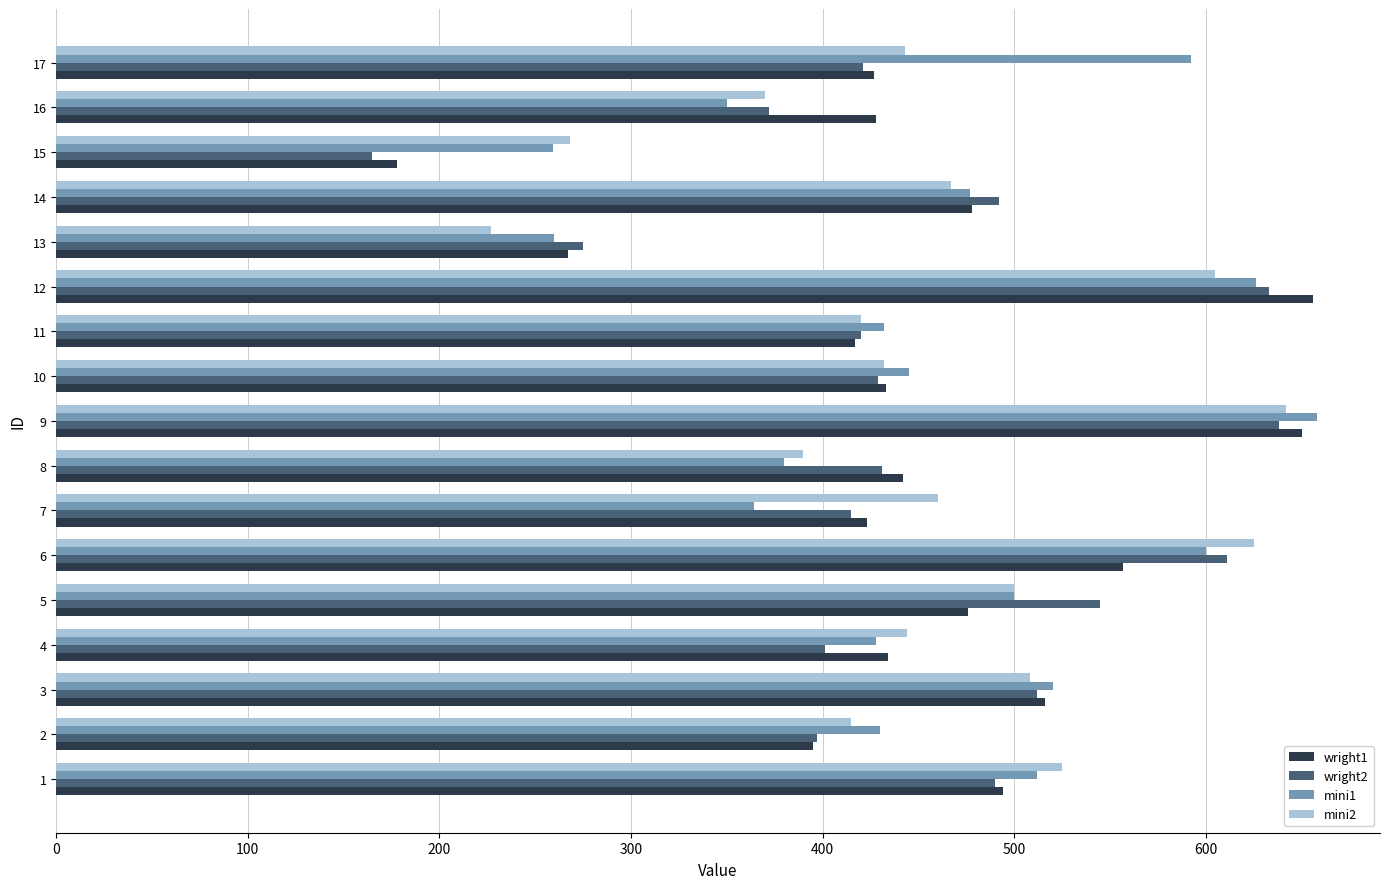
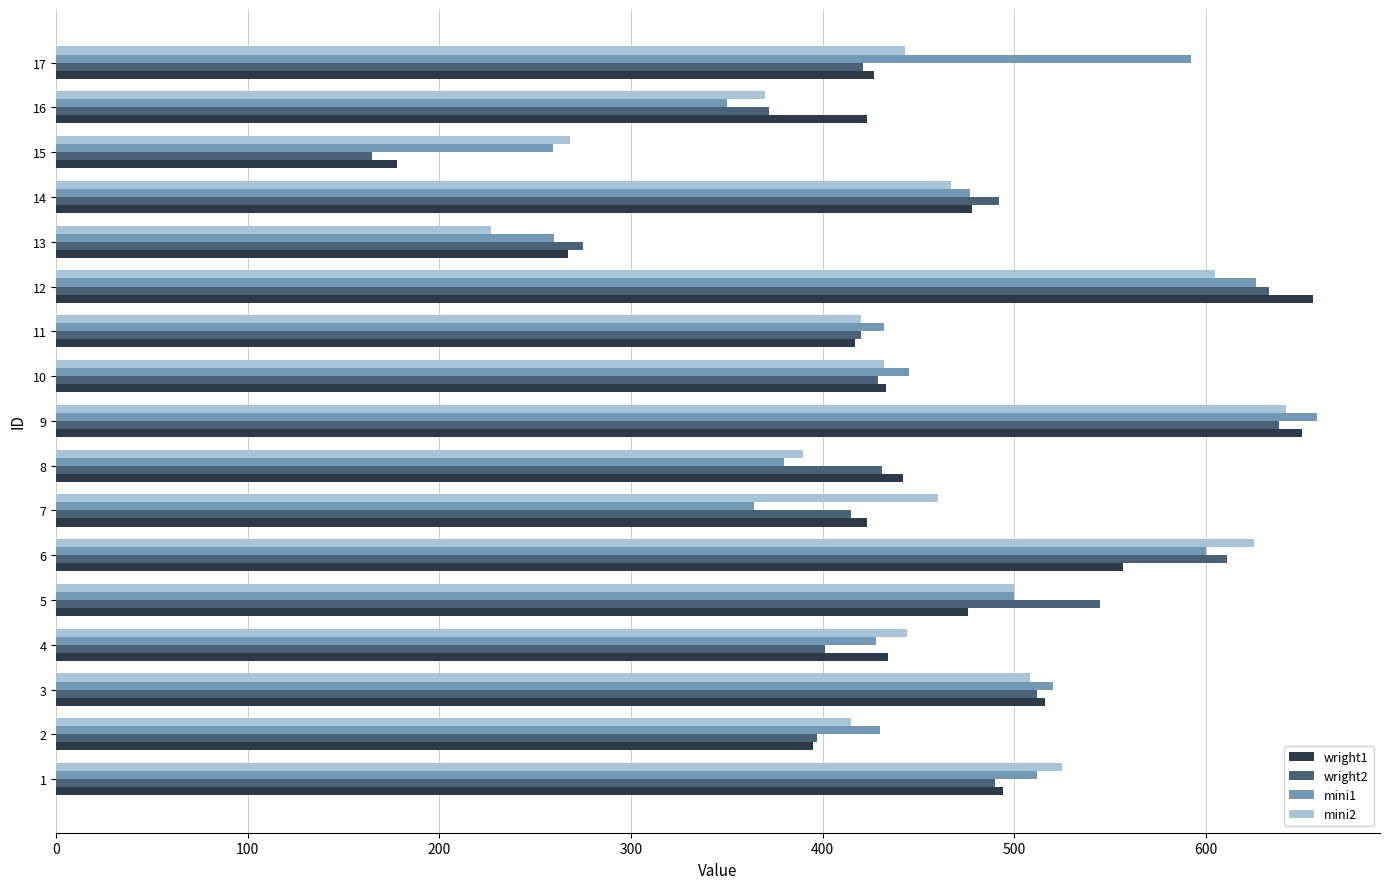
wright1, 16: 428 -> 423
